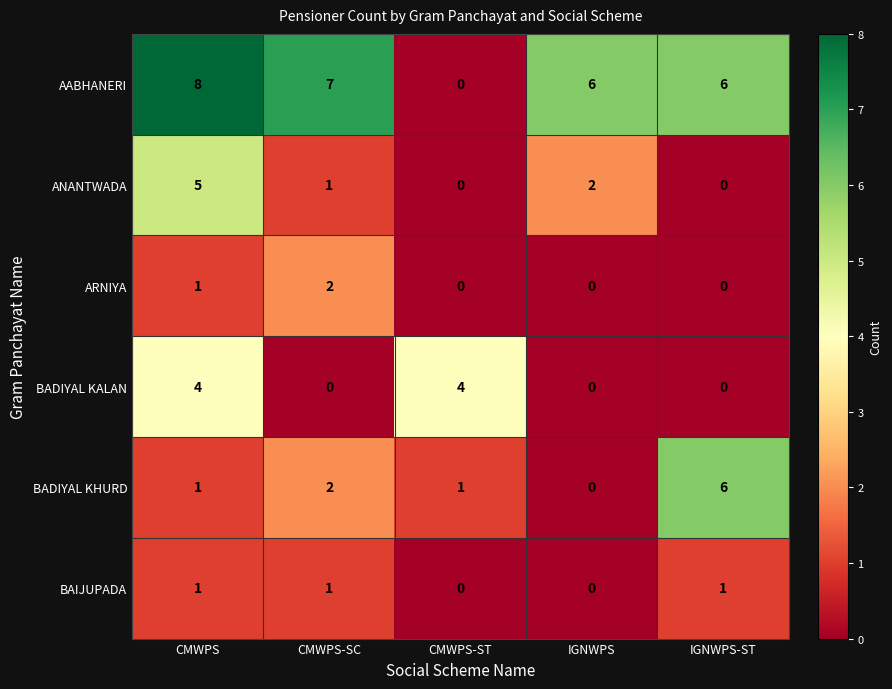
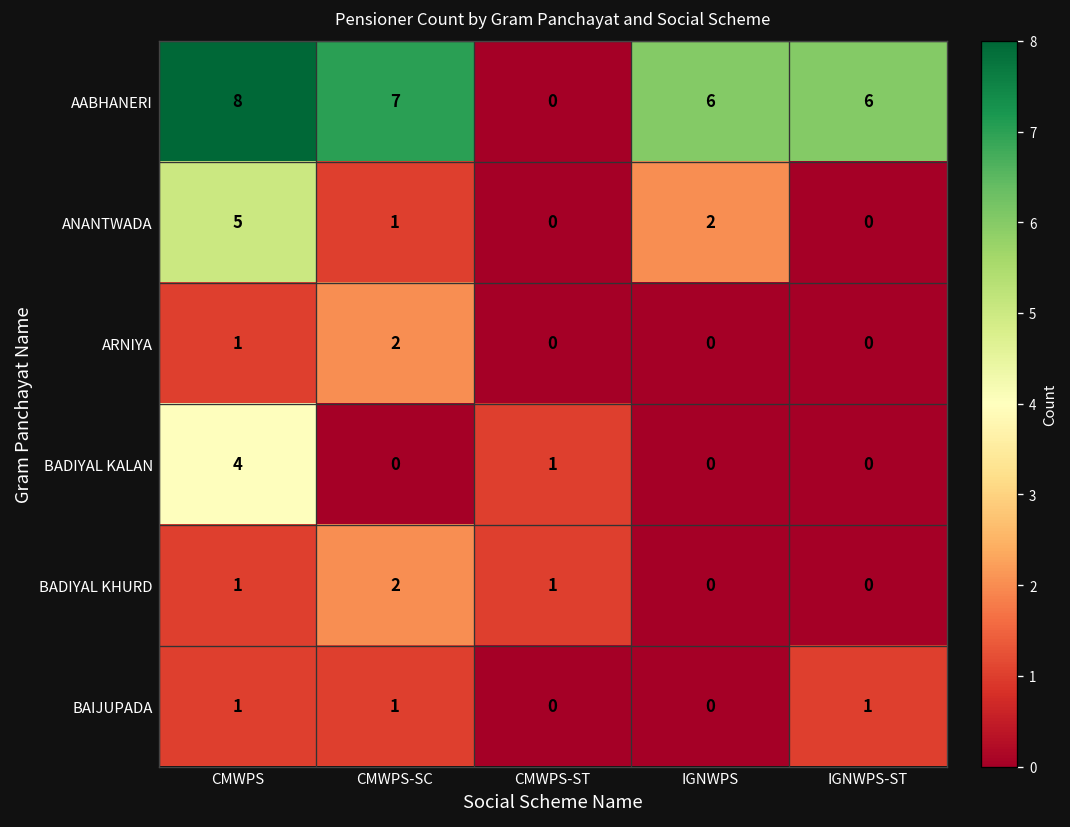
BADIYAL KALAN, CMWPS-ST: 4 -> 1
BADIYAL KHURD, IGNWPS-ST: 6 -> 0
